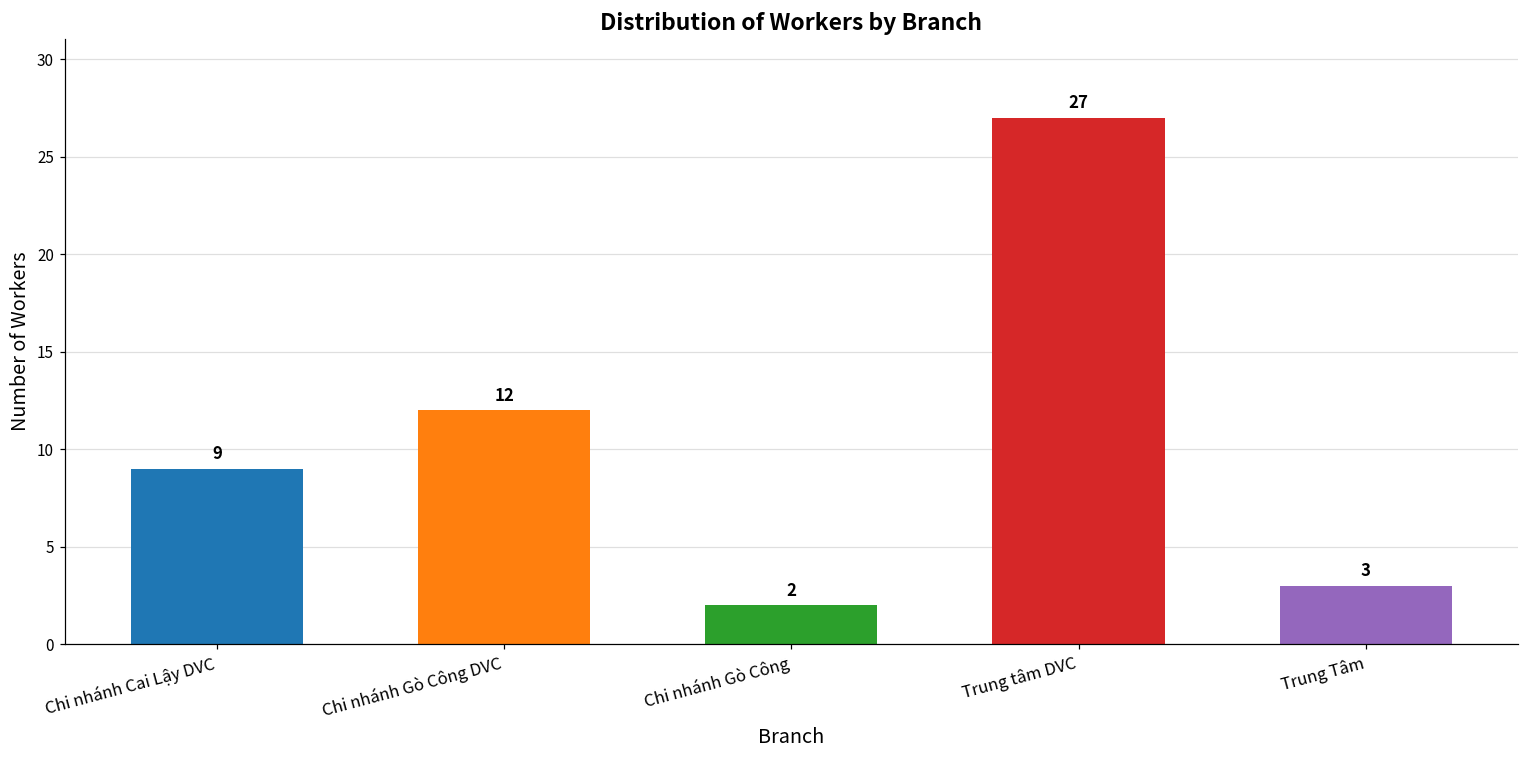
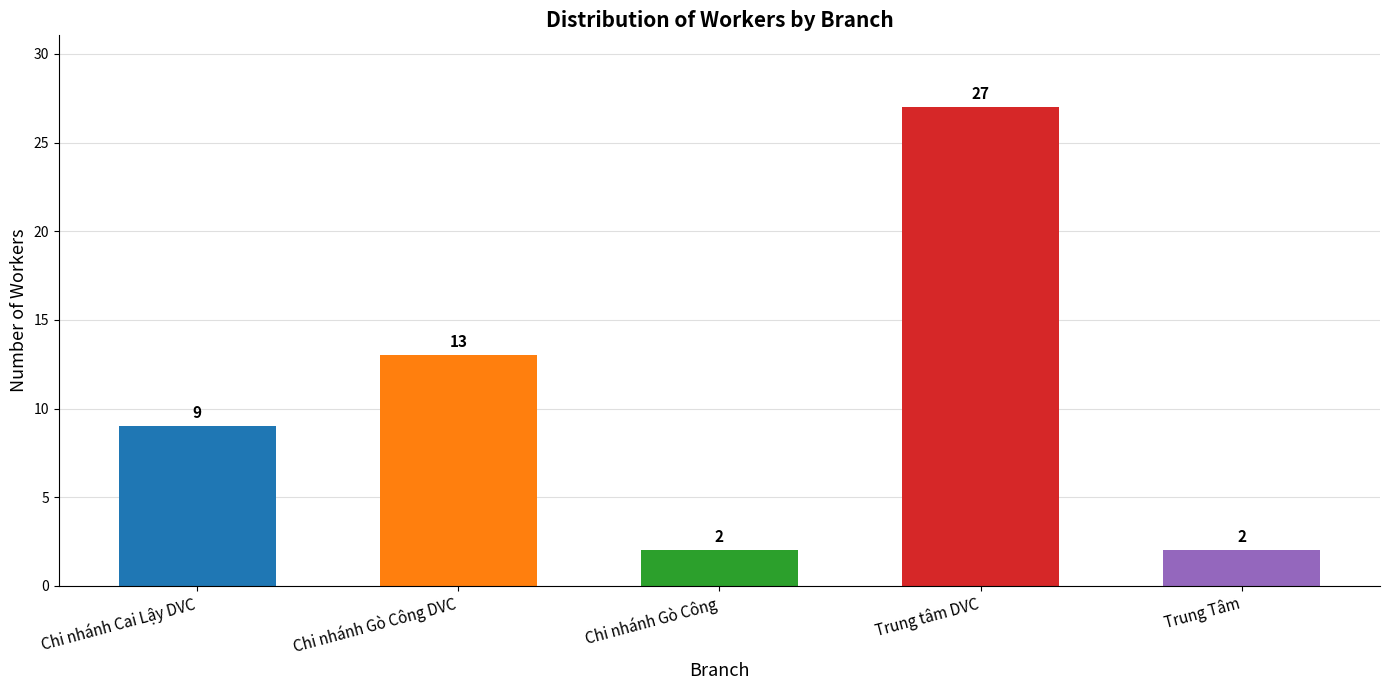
Chi nhánh Gò Công DVC: 12 -> 13
Trung Tâm: 3 -> 2
